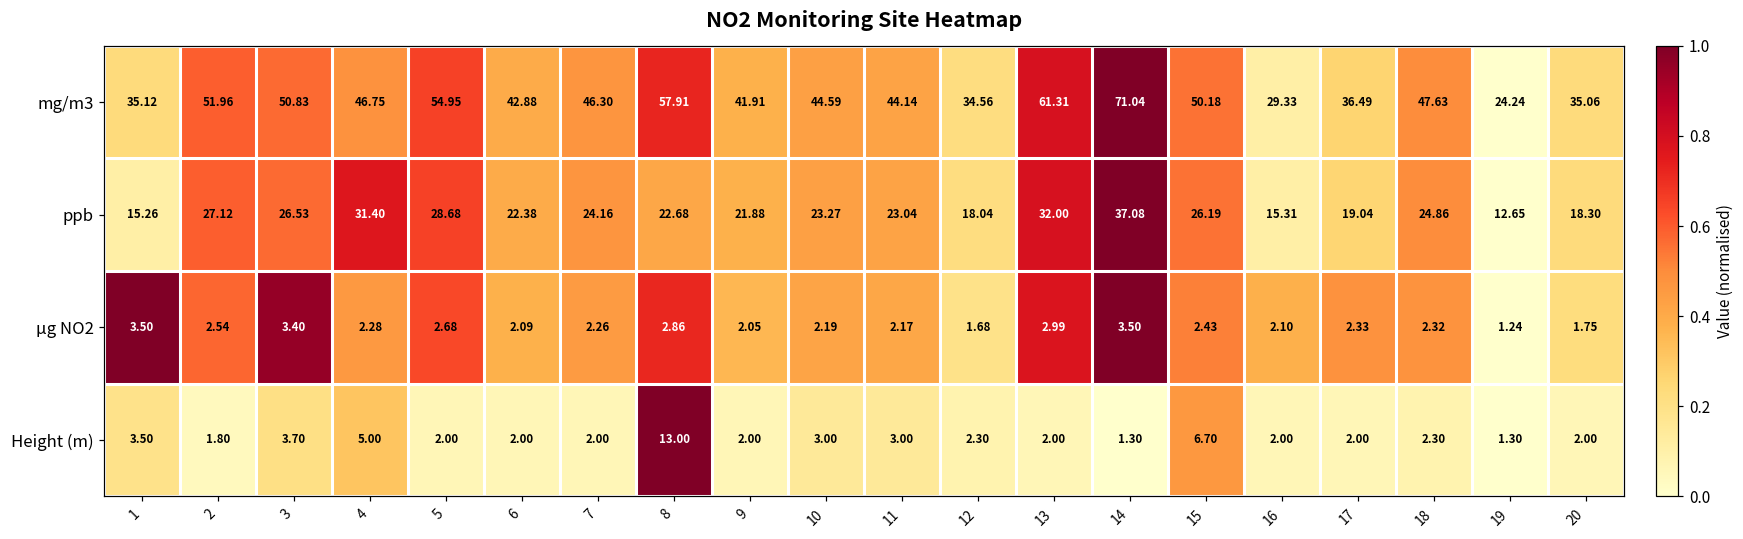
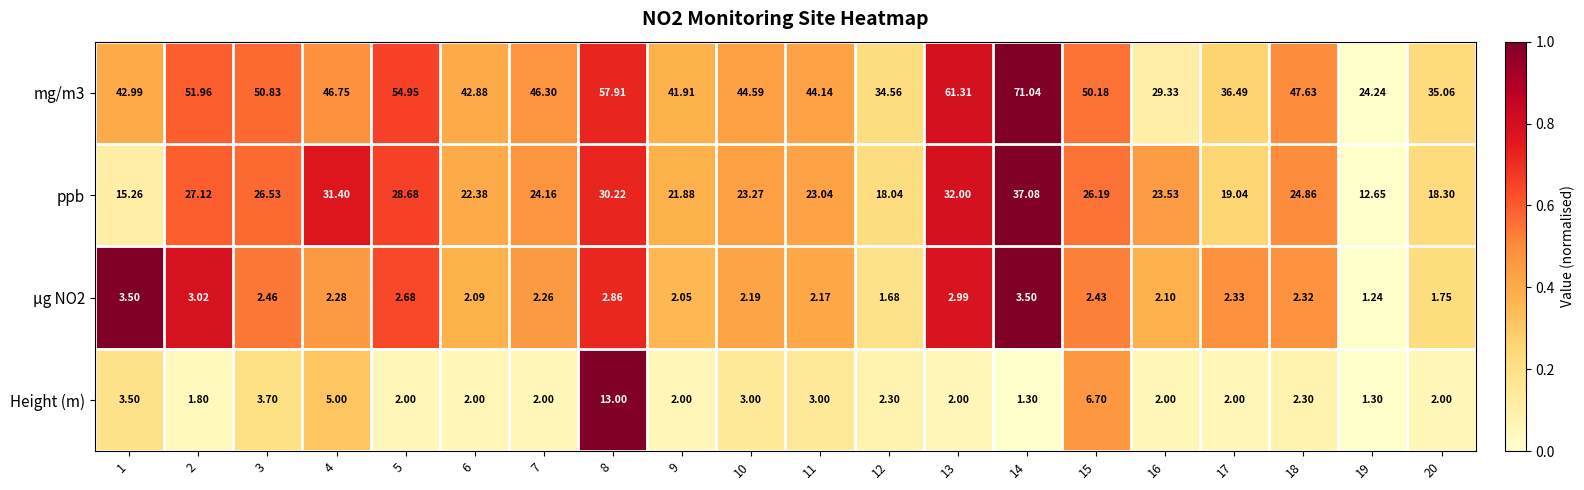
mg/m3, 1: 35.12 -> 42.99
ppb, 8: 22.68 -> 30.22
ppb, 16: 15.31 -> 23.53
µg NO2, 2: 2.54 -> 3.02
µg NO2, 3: 3.40 -> 2.46
